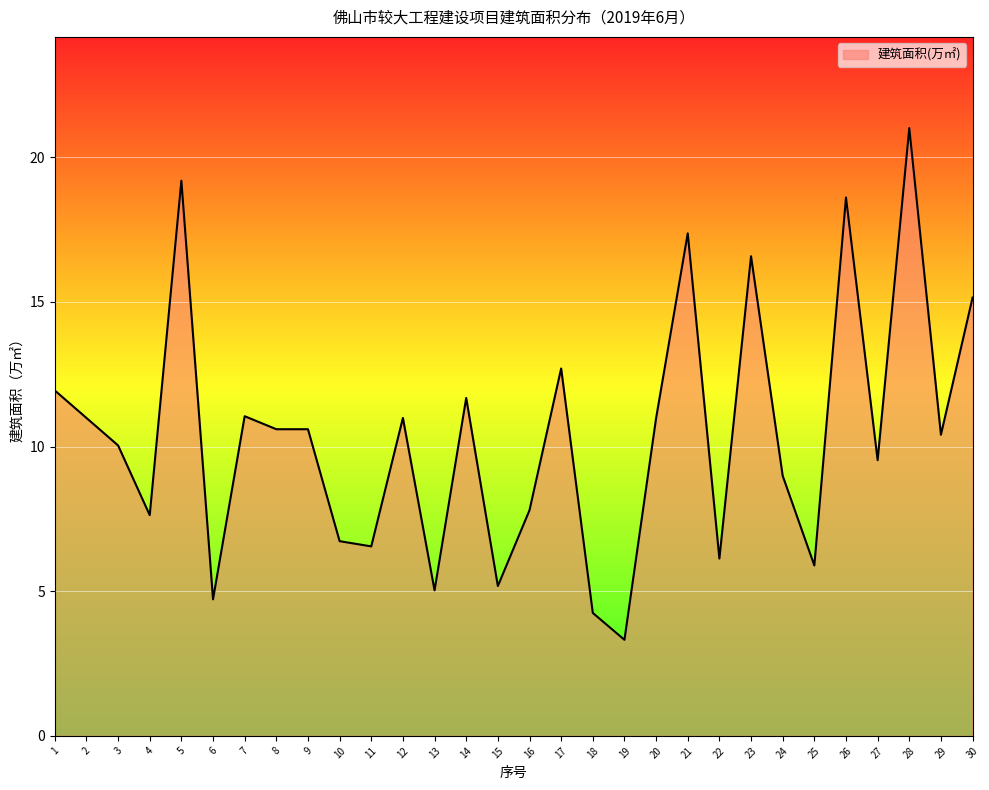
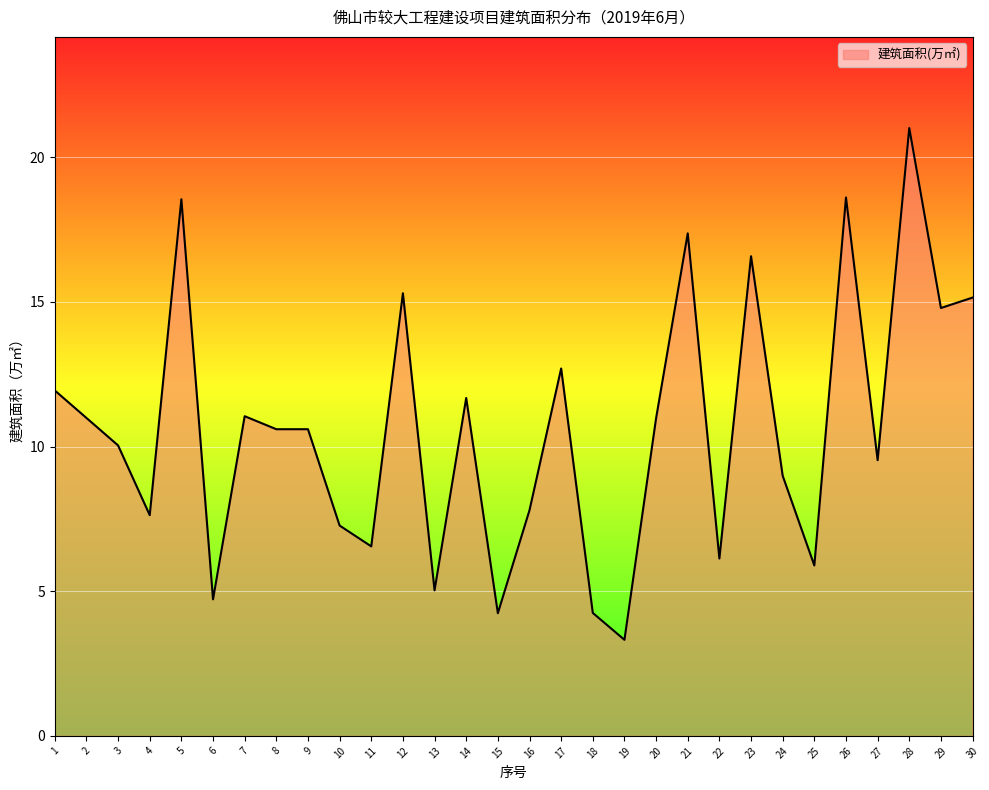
5: 19.2 -> 18.6
10: 6.7 -> 7.3
12: 11.0 -> 15.3
15: 5.2 -> 4.2
29: 10.4 -> 14.8
